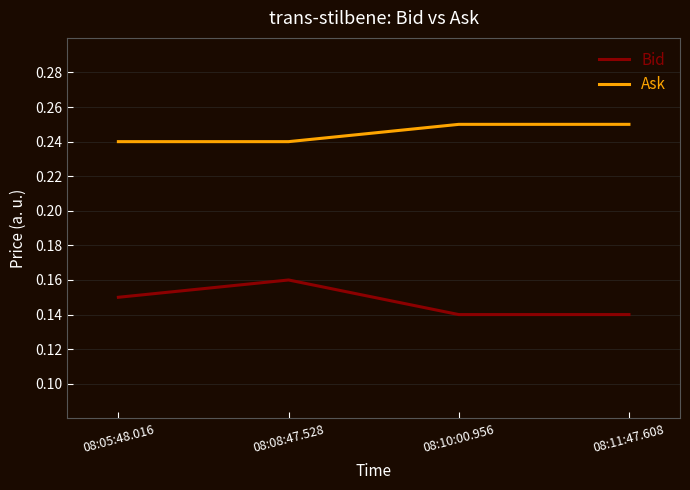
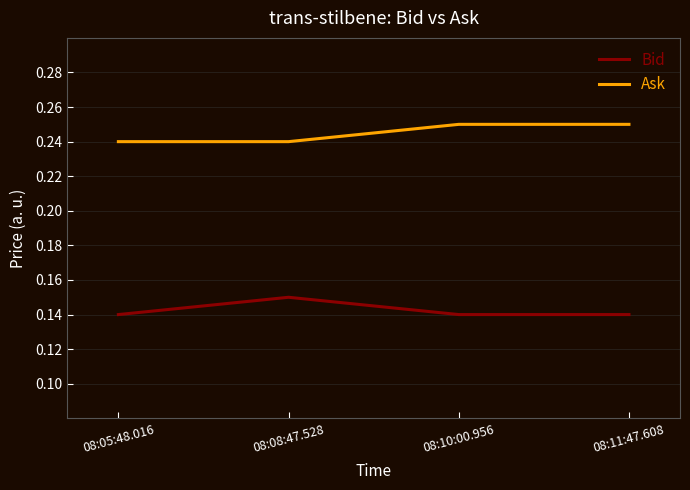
Bid, 08:05:48.016: 0.15 -> 0.14
Bid, 08:08:47.528: 0.16 -> 0.15
